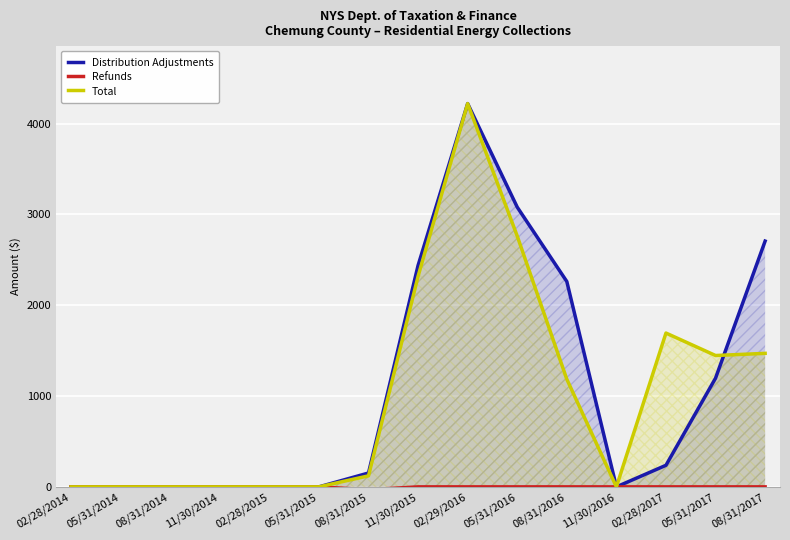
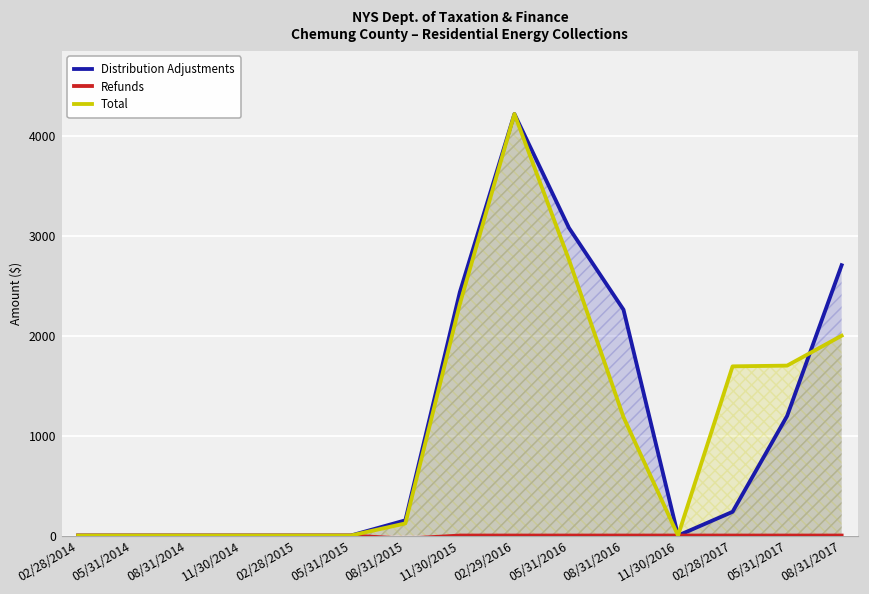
Total, 05/31/2017: 1400 -> 1700
Total, 08/31/2017: 1500 -> 2000
